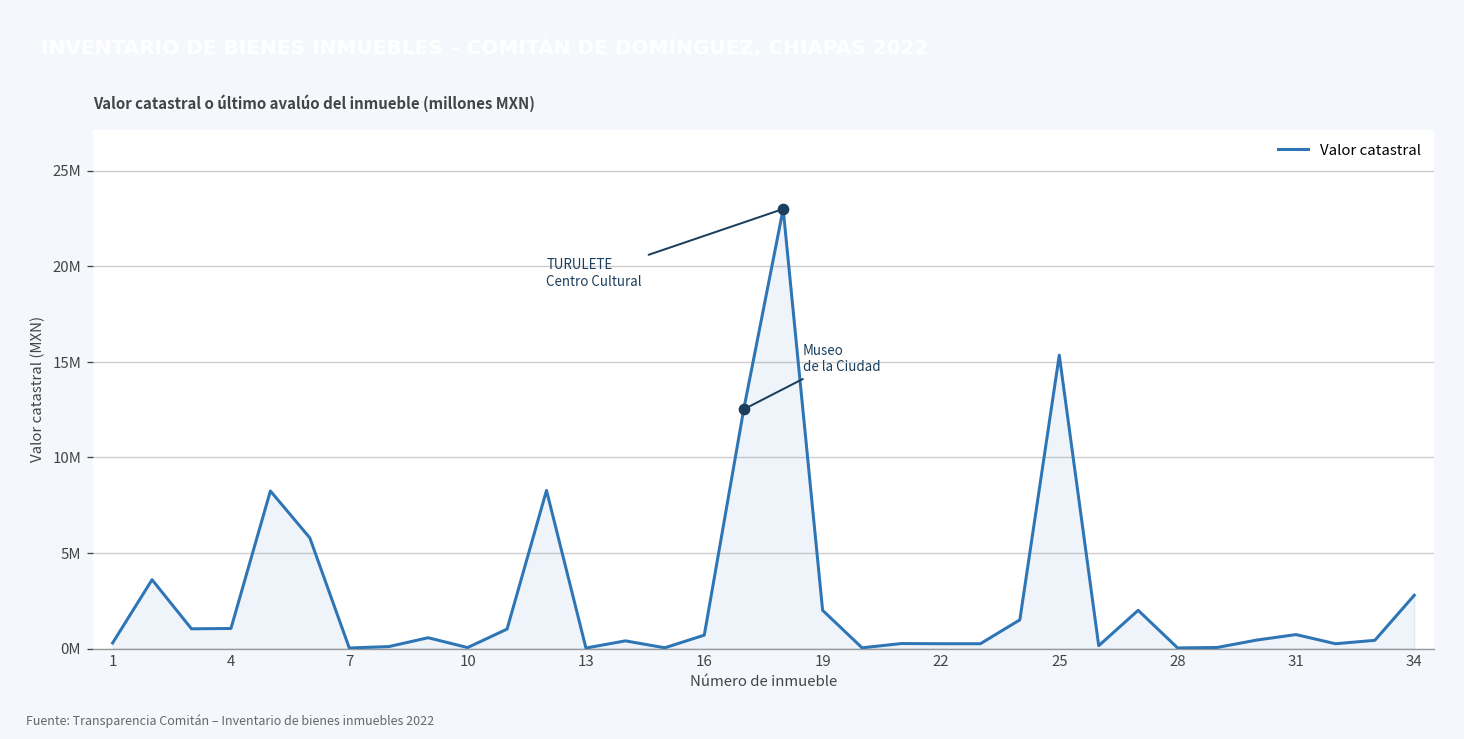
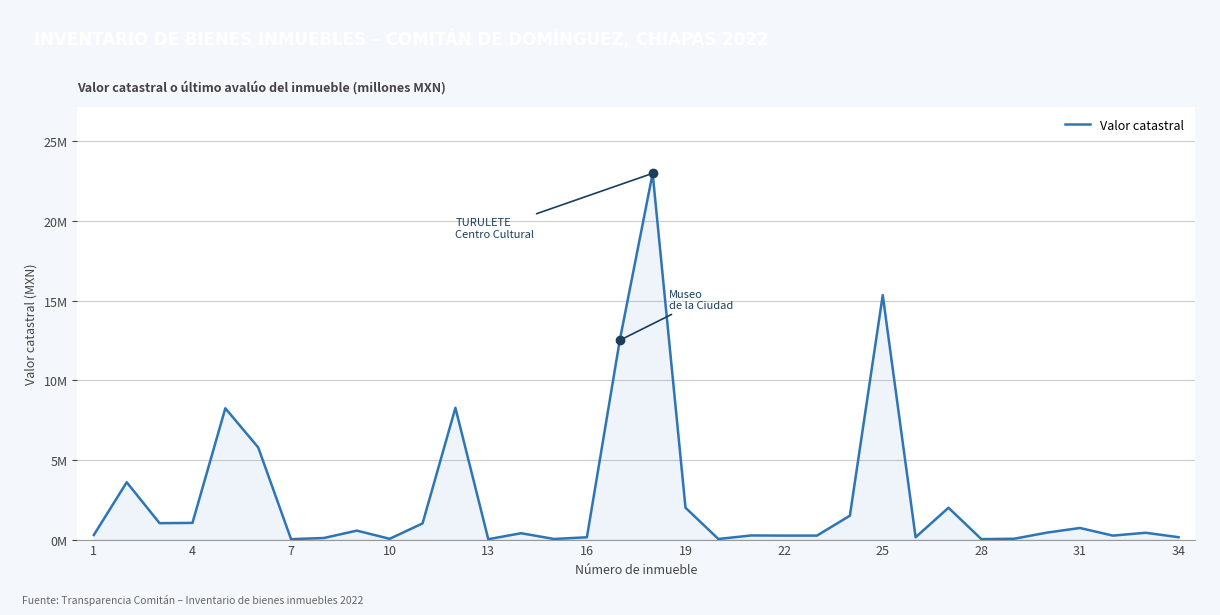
Valor catastral, 16: 700000 -> 100000
Valor catastral, 34: 2800000 -> 200000
